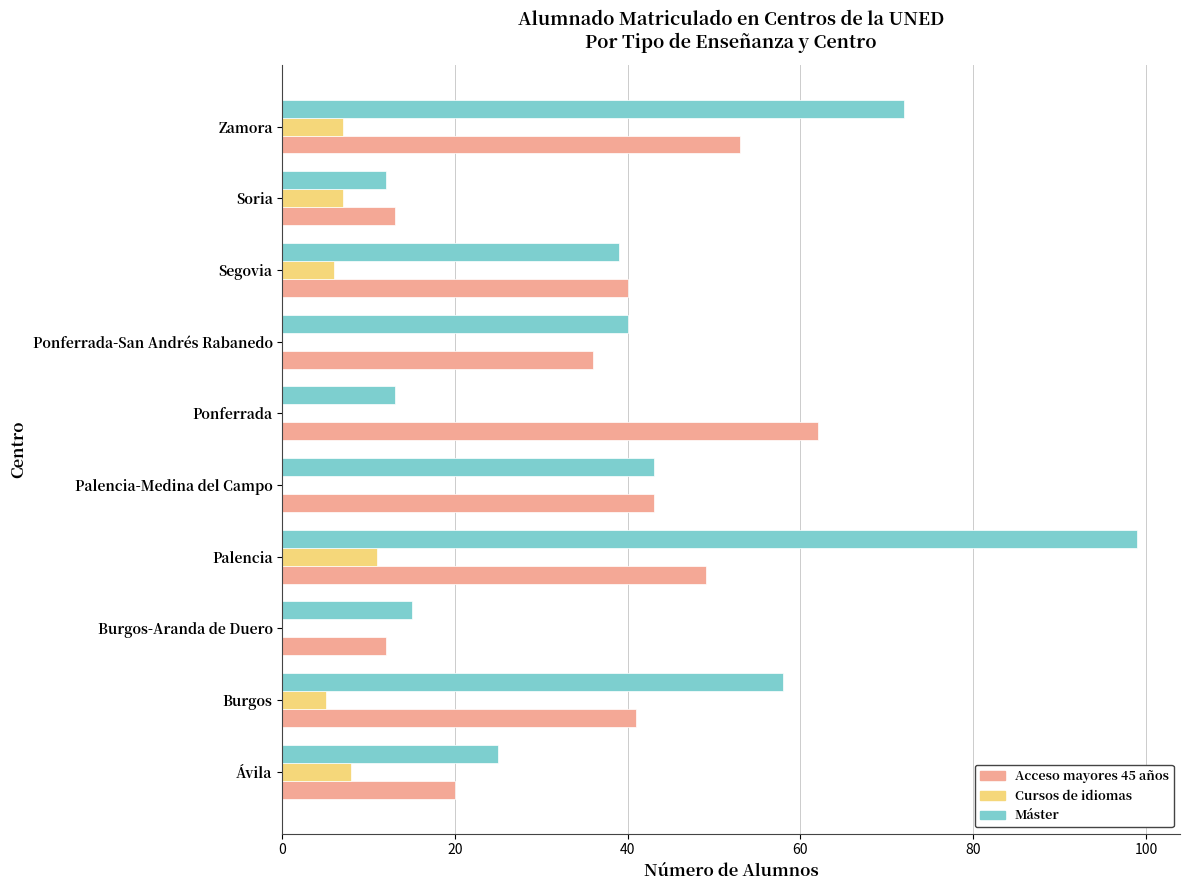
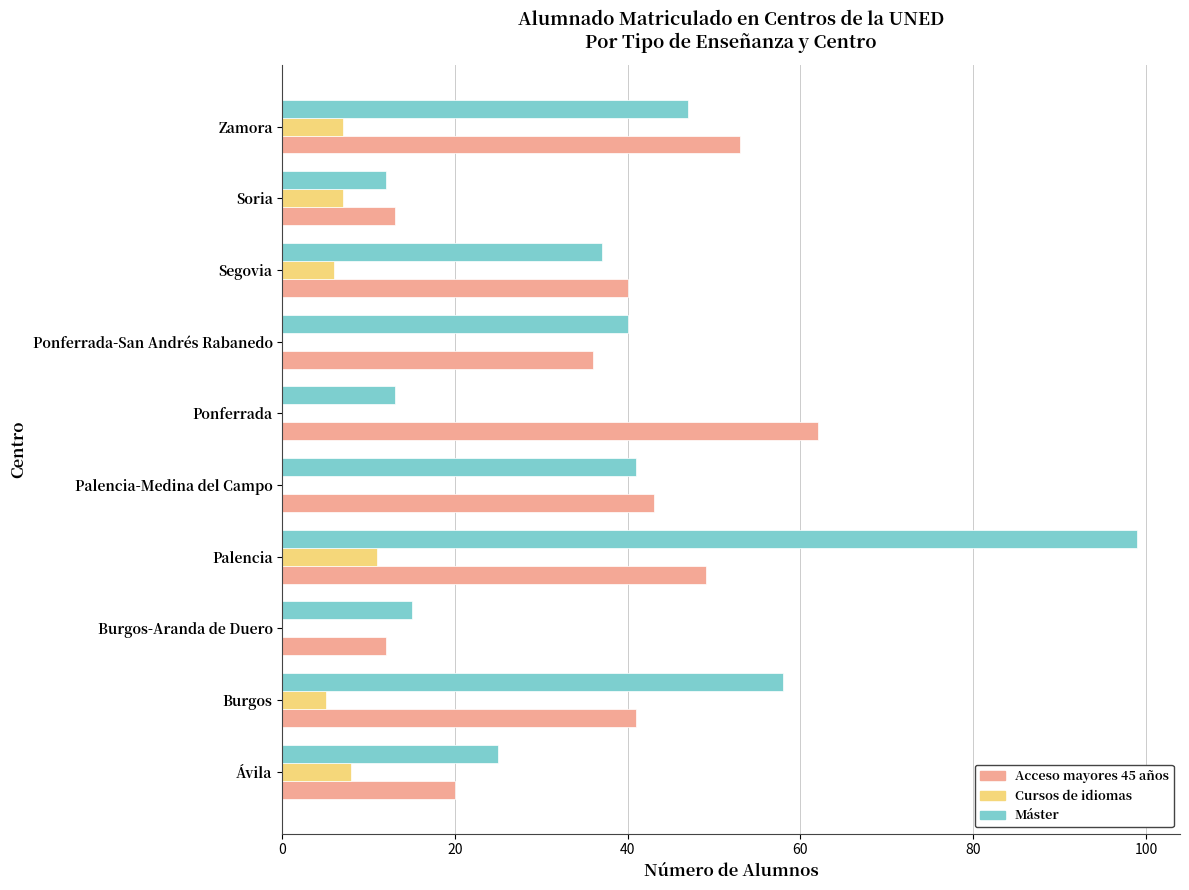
Máster, Zamora: 72 -> 47
Máster, Segovia: 39 -> 37
Máster, Palencia-Medina del Campo: 43 -> 41
